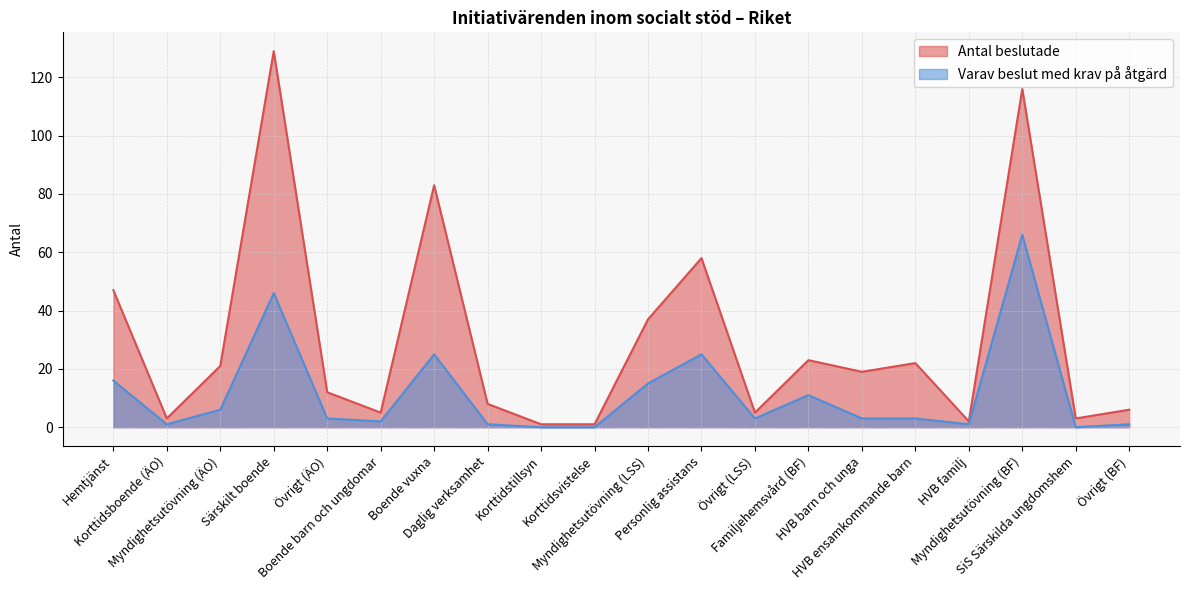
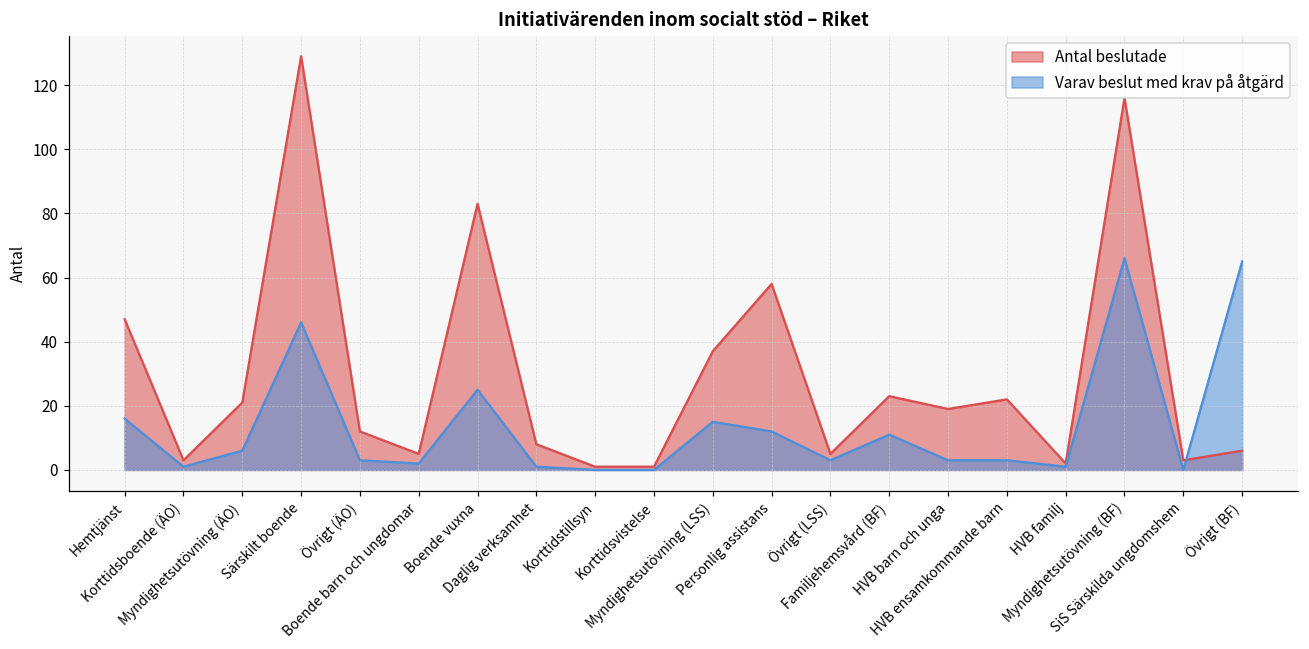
Varav beslut med krav på åtgärd, Personlig assistans: 25 -> 12
Varav beslut med krav på åtgärd, Övrigt (BF): 1 -> 65
